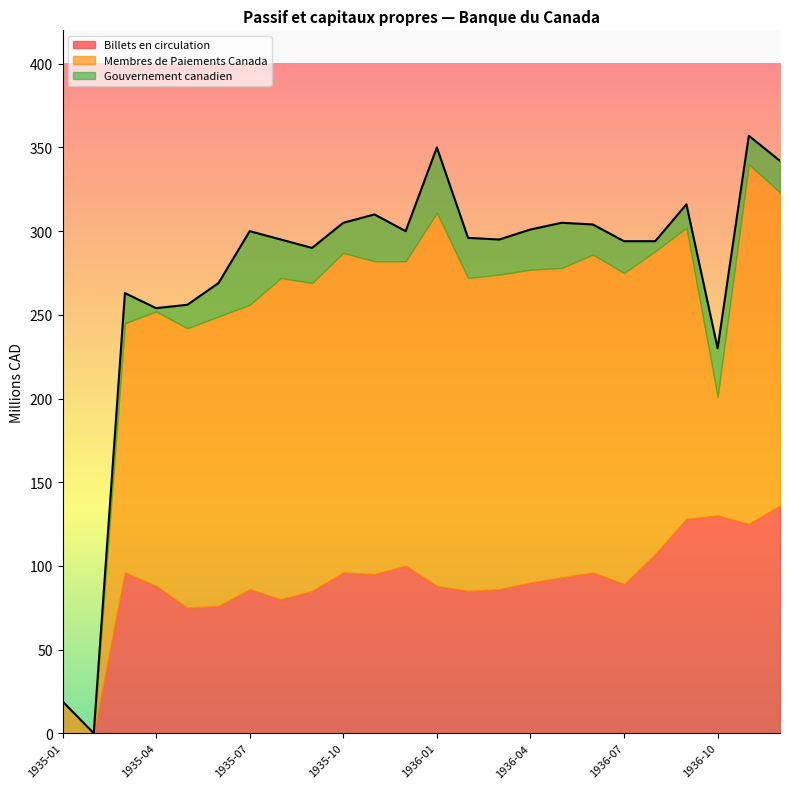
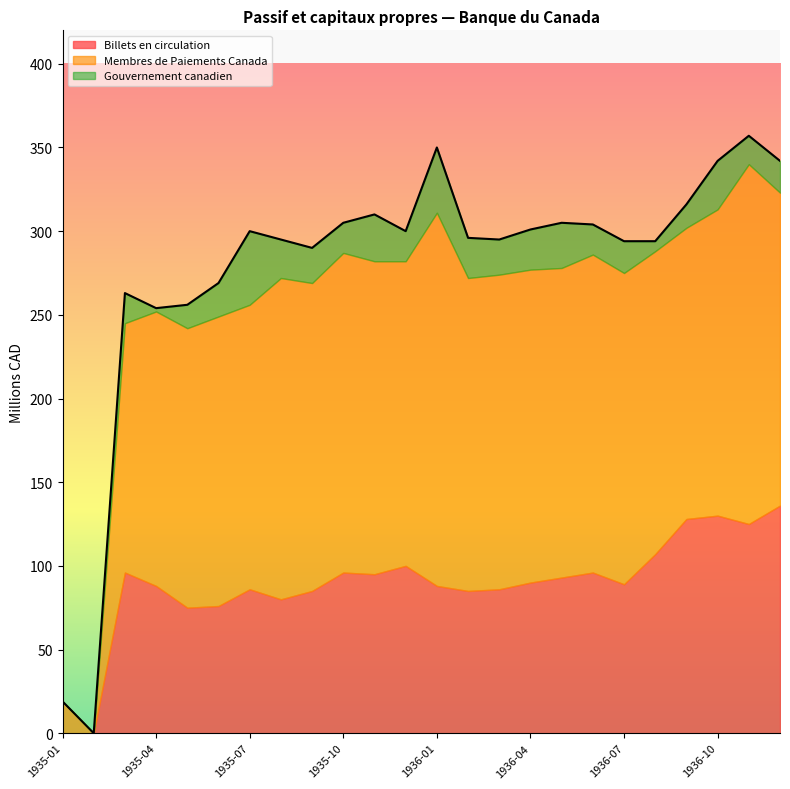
Membres de Paiements Canada, 1936-10: 71 -> 183
